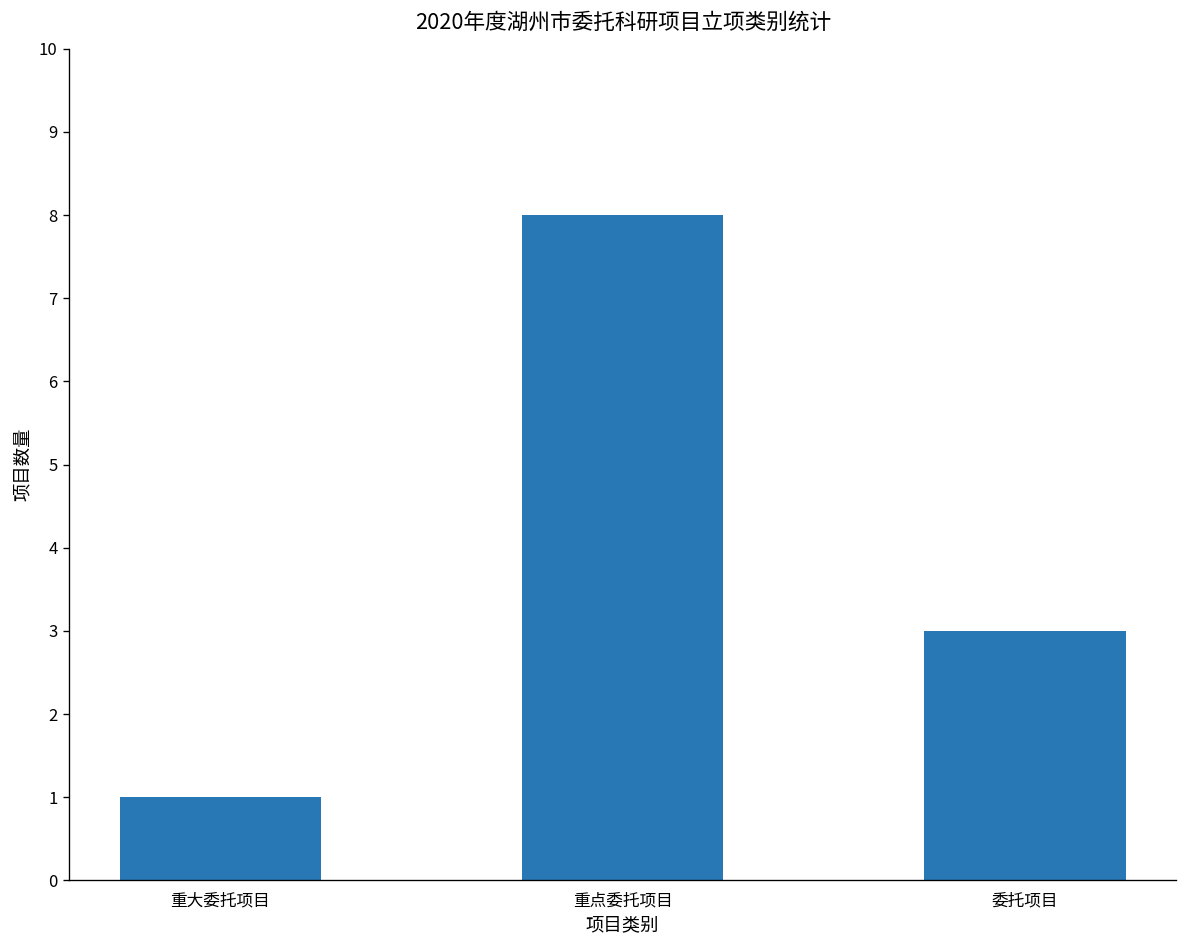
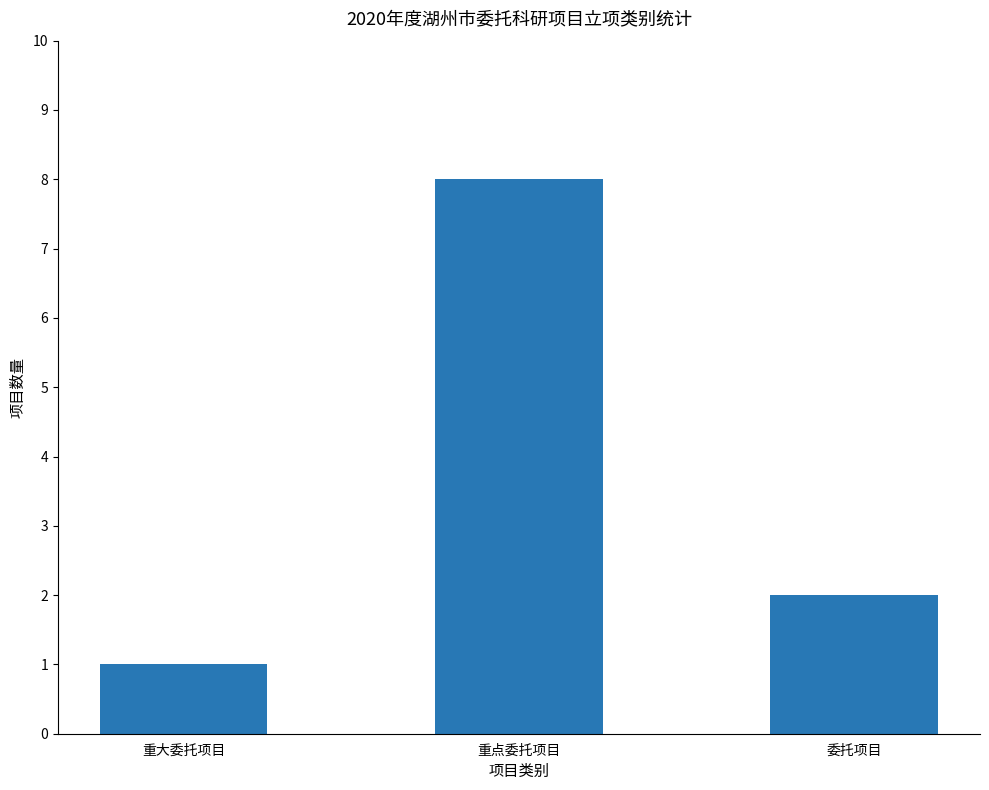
委托项目: 3 -> 2
